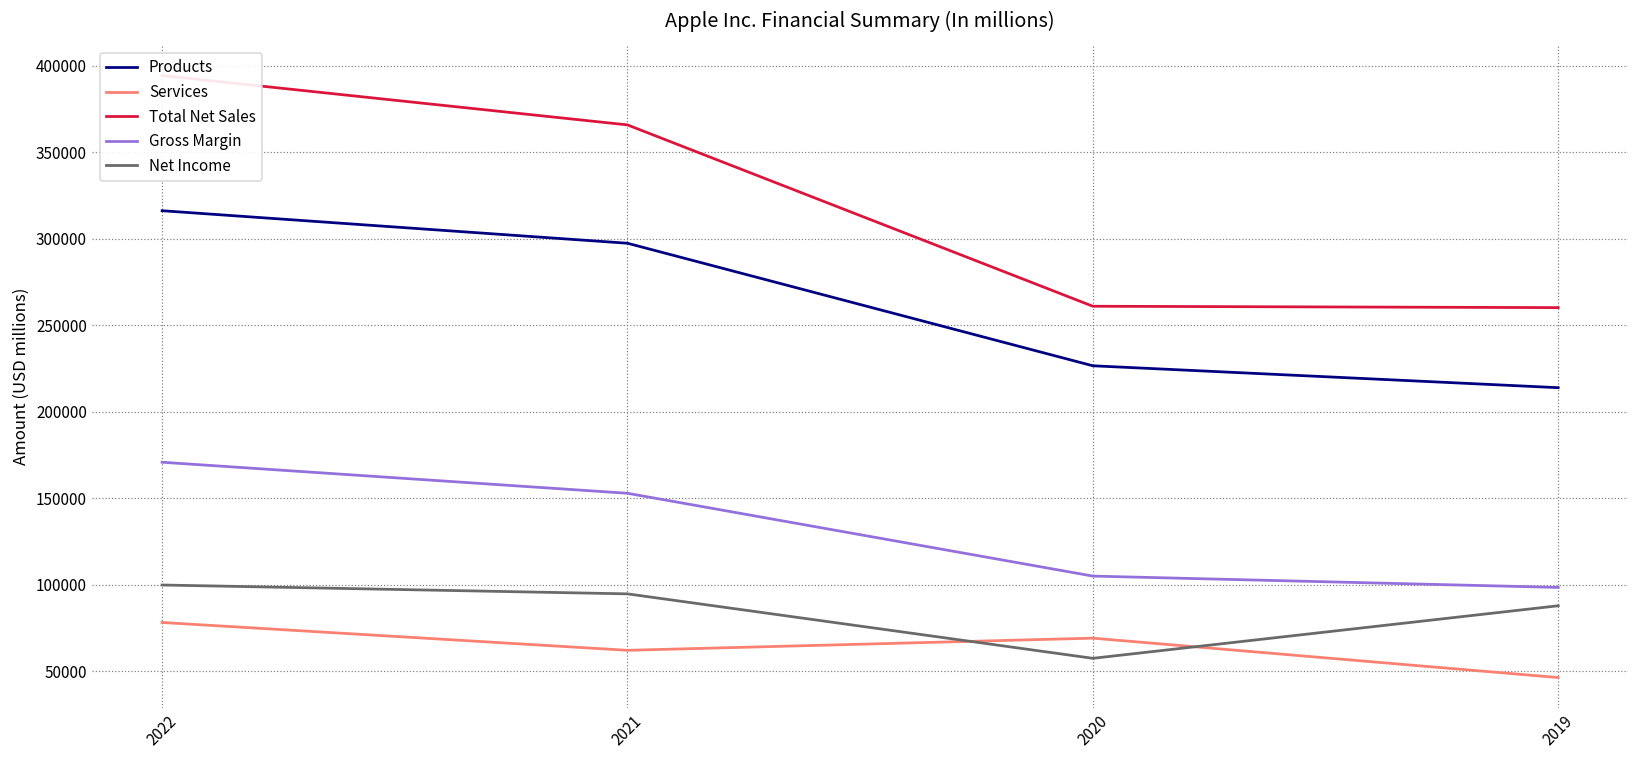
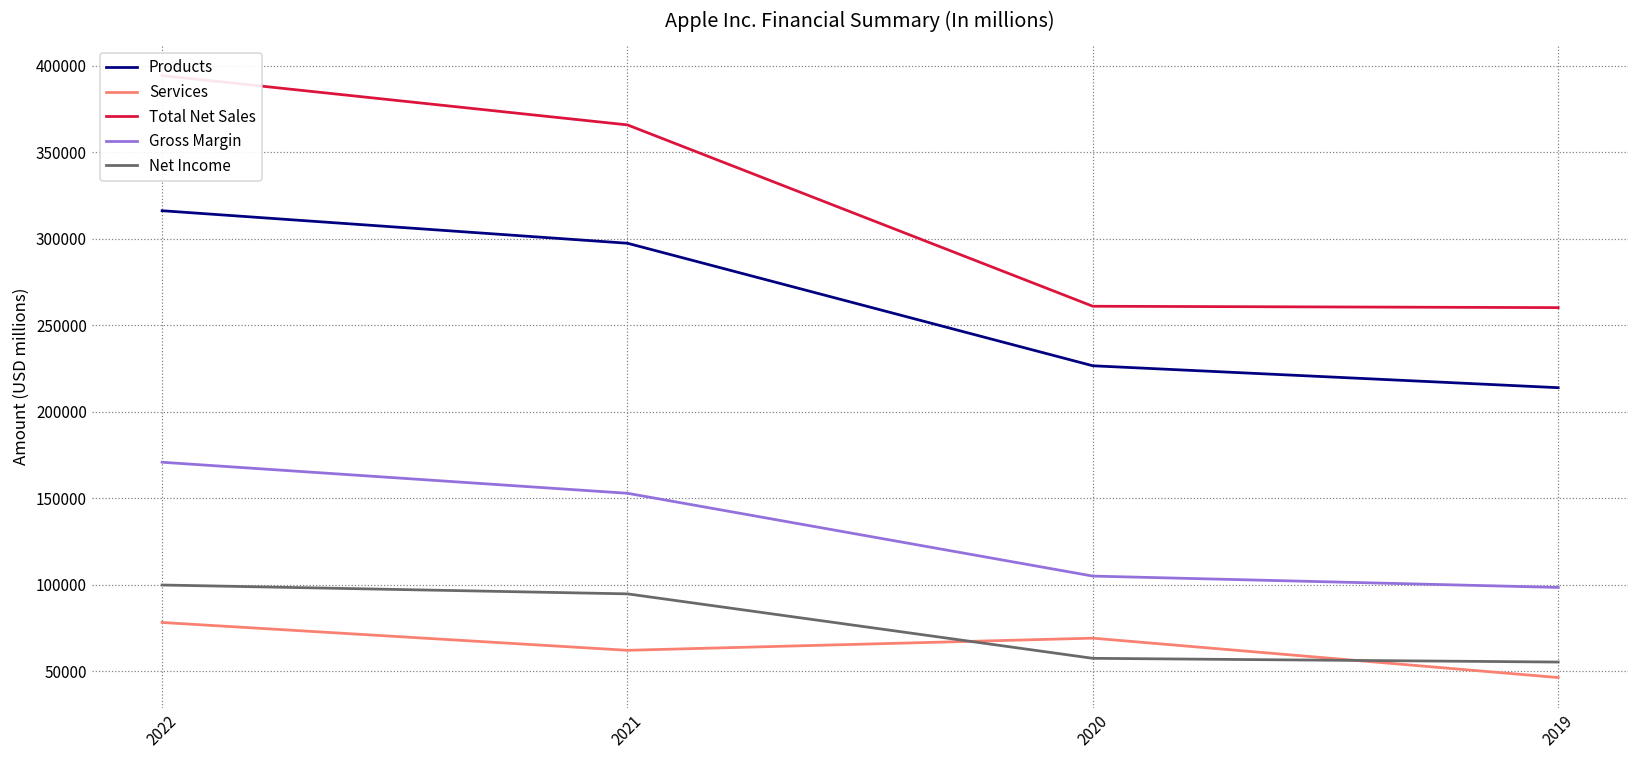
Net Income, 2019: 88000 -> 55000
